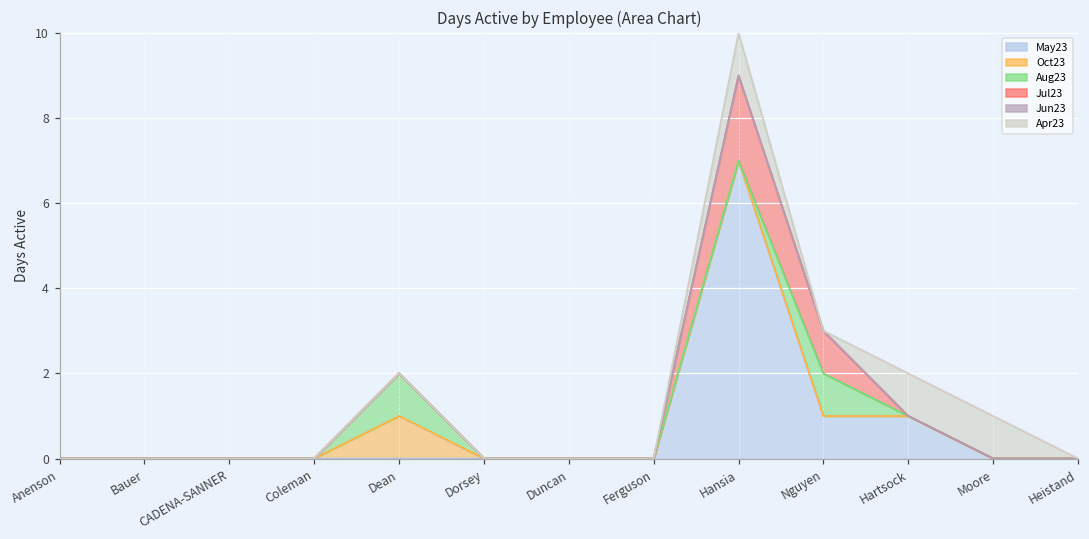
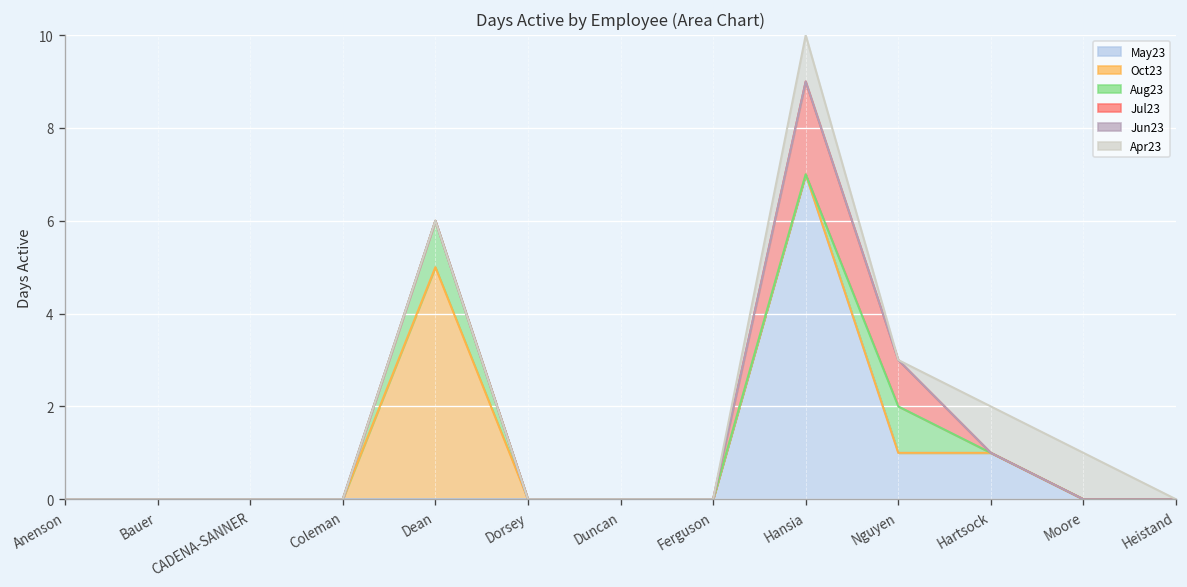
Oct23, Dean: 1 -> 5
